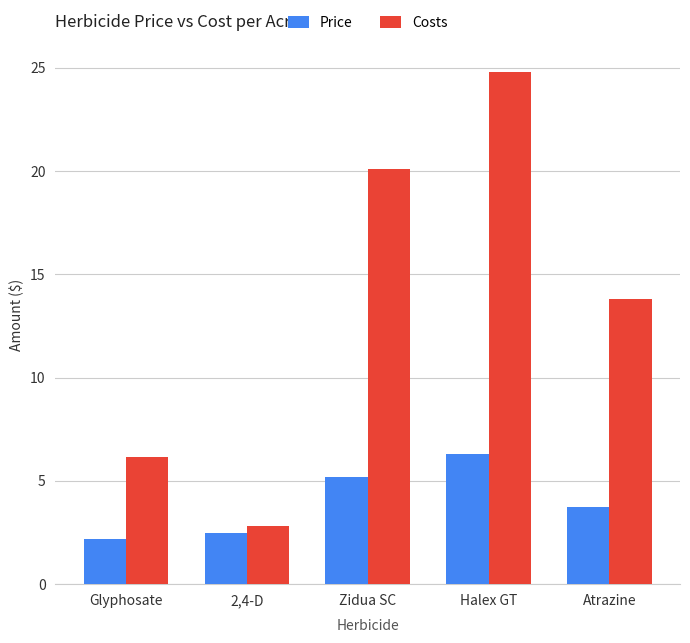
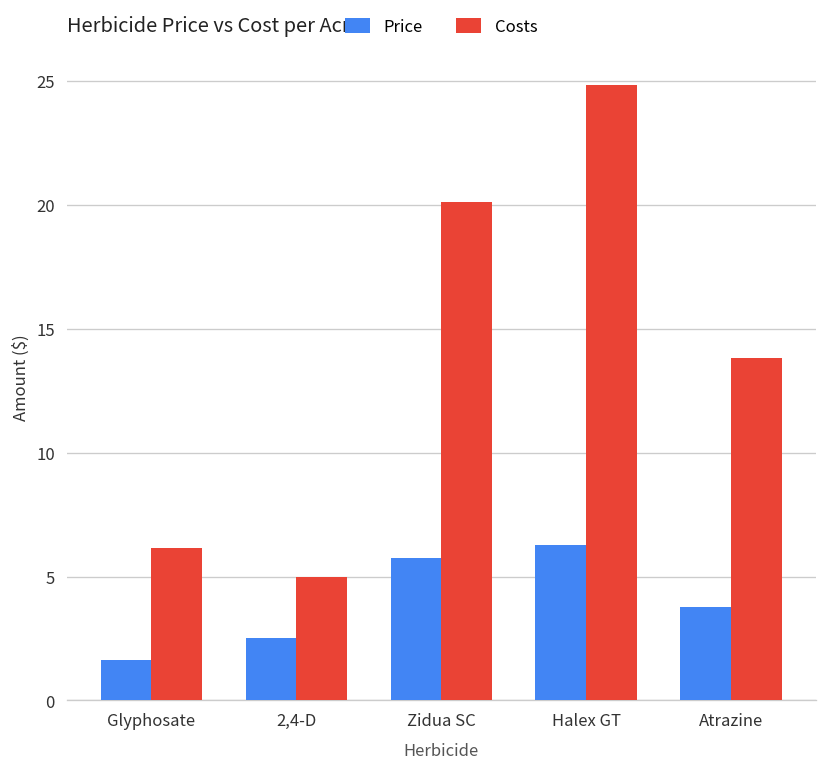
Price, Glyphosate: 2.2 -> 1.6
Costs, 2,4-D: 2.8 -> 5.0
Price, Zidua SC: 5.2 -> 5.7
